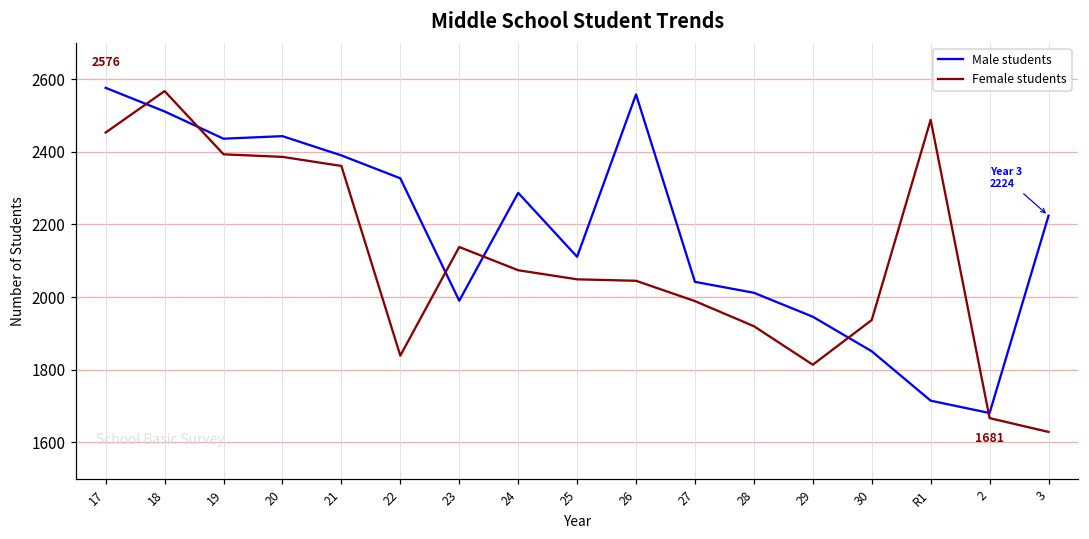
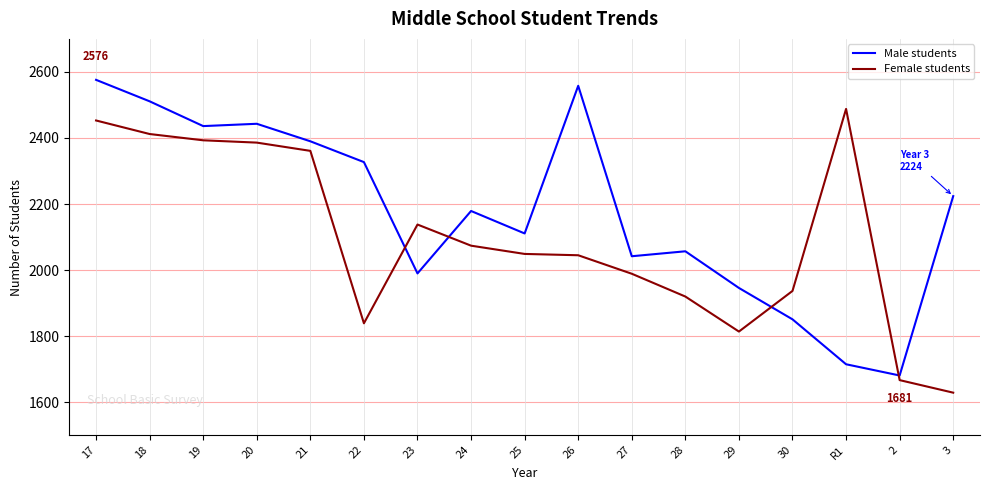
Female students, 18: 2570 -> 2410
Male students, 24: 2290 -> 2180
Male students, 28: 2010 -> 2060
